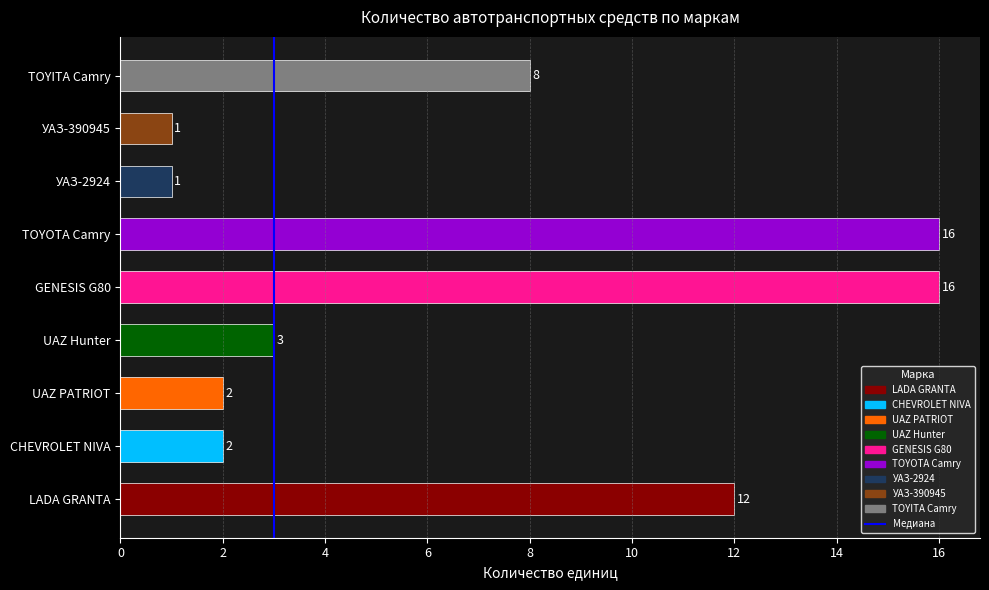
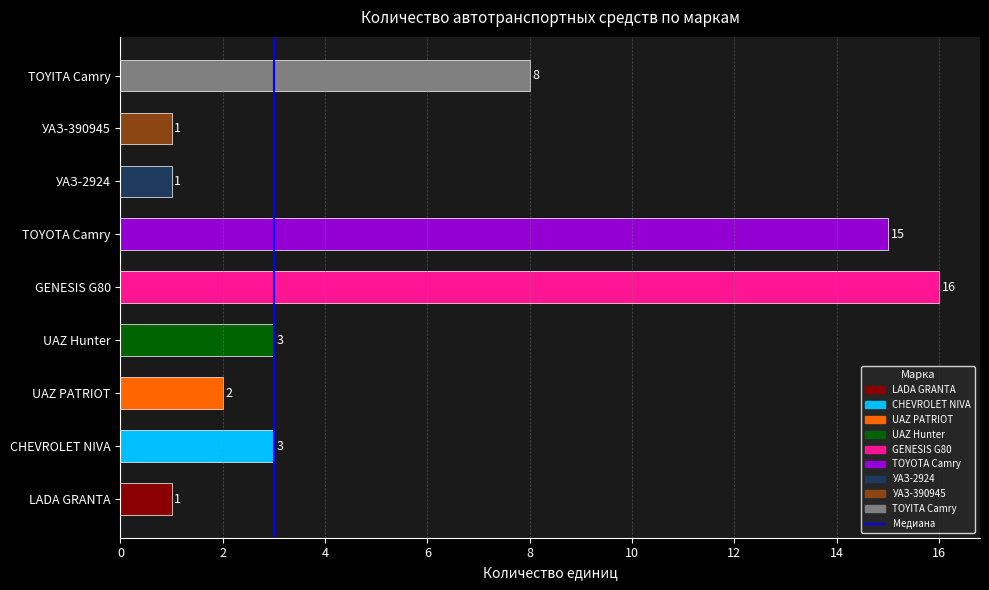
TOYOTA Camry: 16 -> 15
CHEVROLET NIVA: 2 -> 3
LADA GRANTA: 12 -> 1
